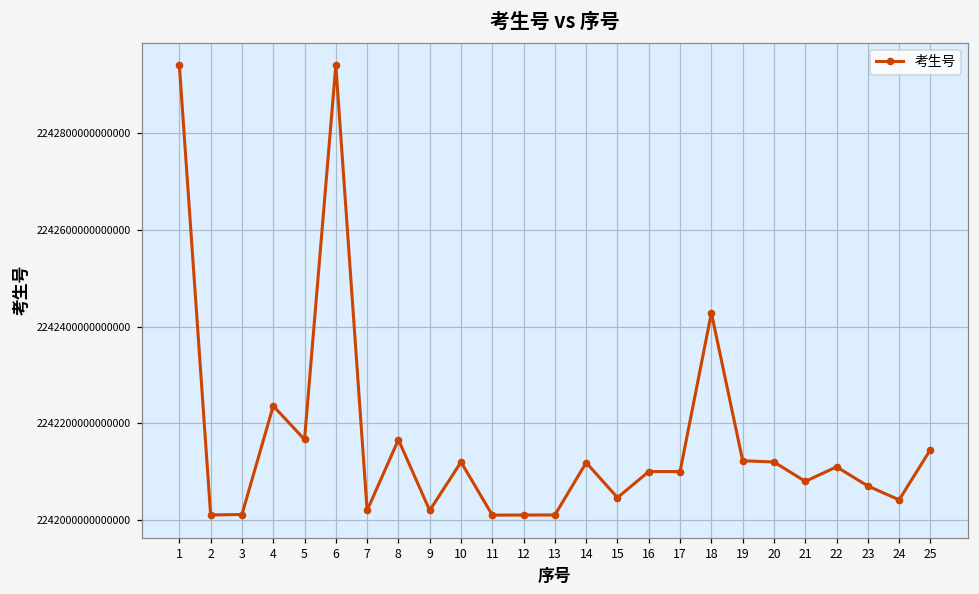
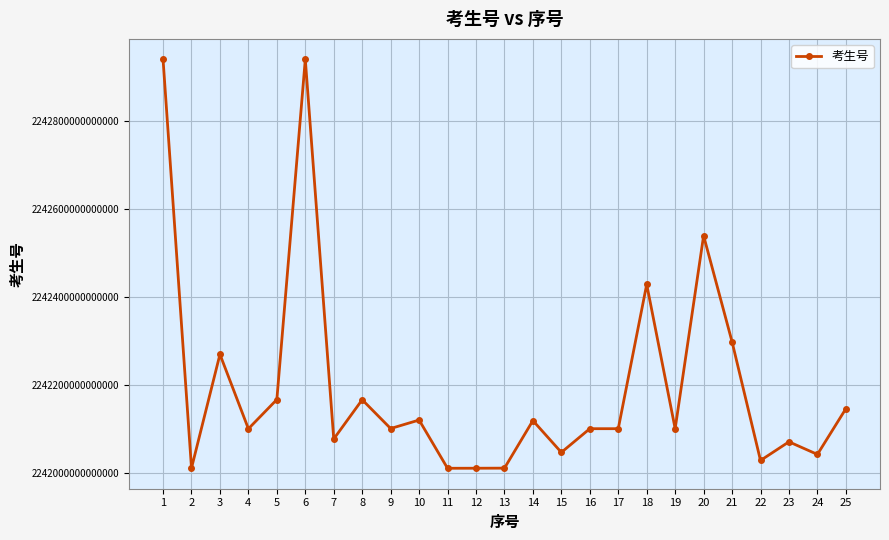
3: 2242010000000000 -> 2242270000000000
4: 2242240000000000 -> 2242100000000000
7: 2242020000000000 -> 2242080000000000
9: 2242020000000000 -> 2242100000000000
19: 2242120000000000 -> 2242100000000000
20: 2242120000000000 -> 2242540000000000
21: 2242080000000000 -> 2242300000000000
22: 2242110000000000 -> 2242030000000000
